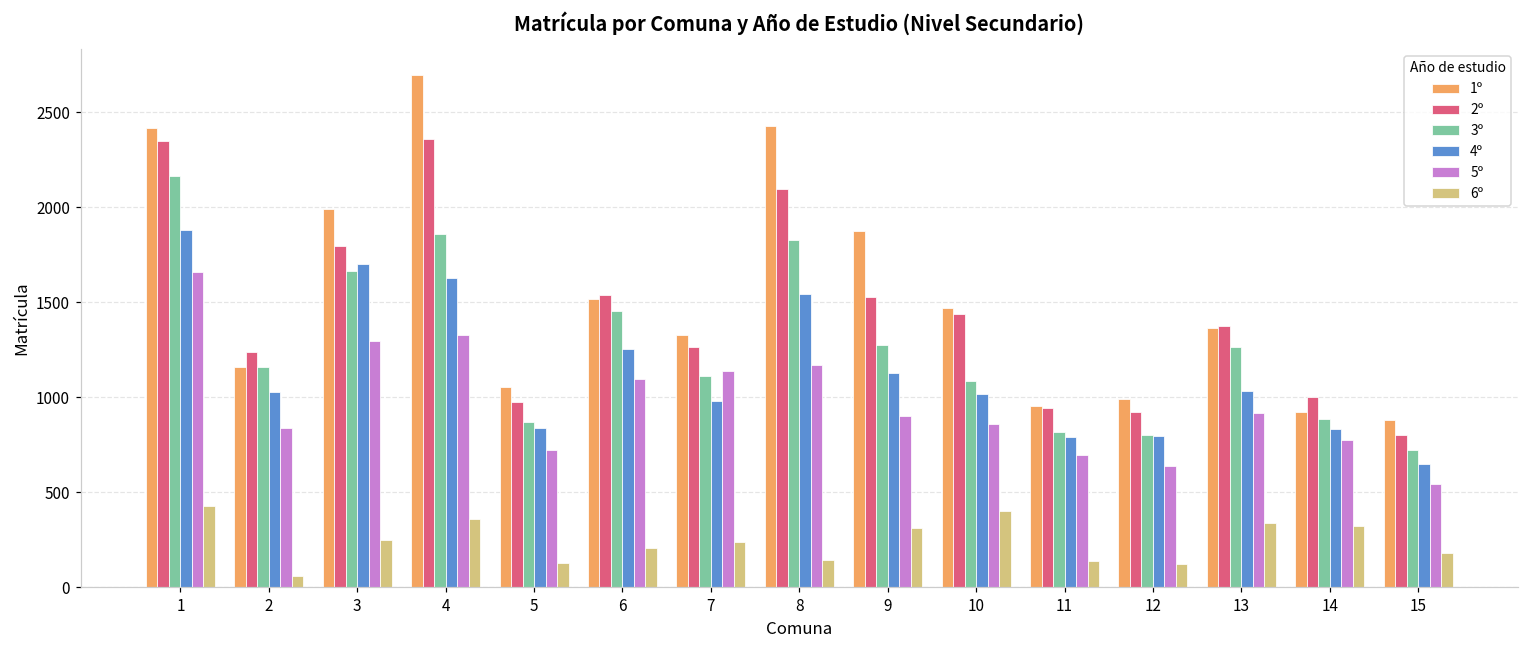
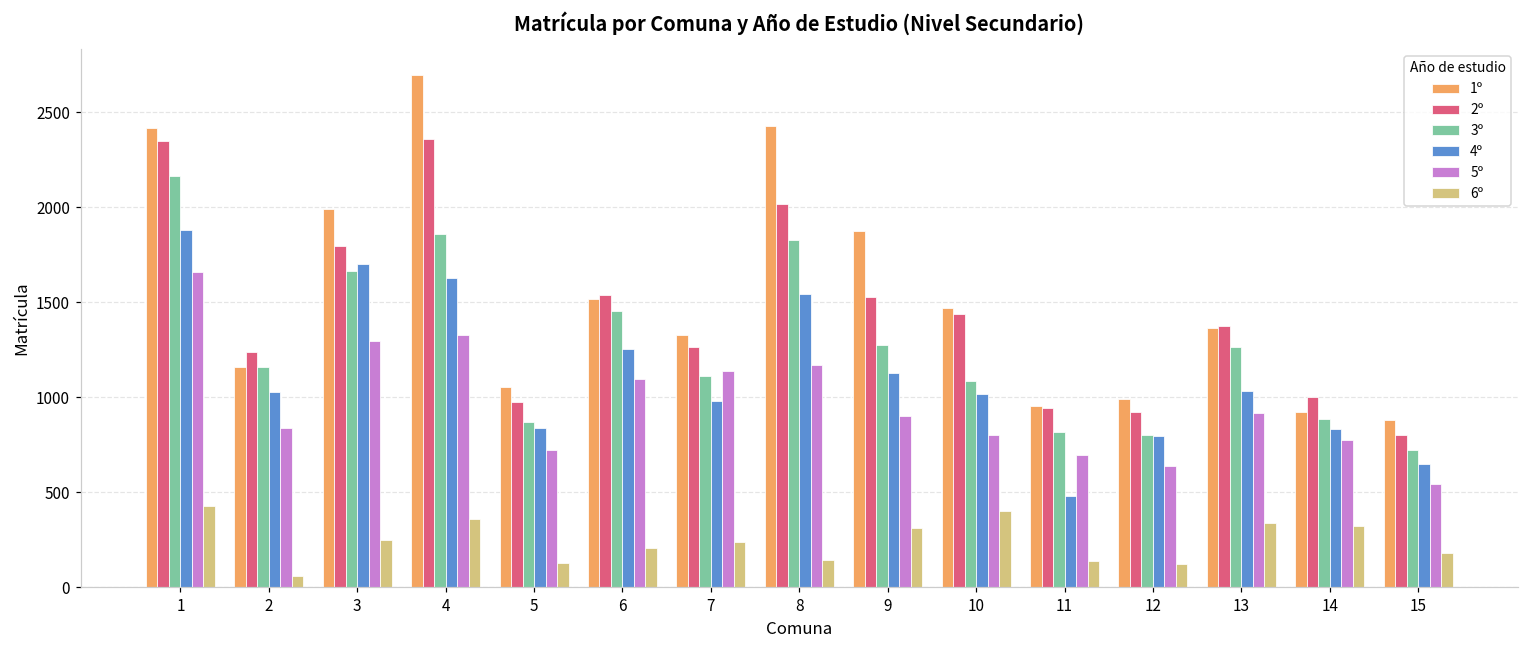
2º, 8: 2090 -> 2020
5º, 10: 860 -> 800
4º, 11: 790 -> 480
